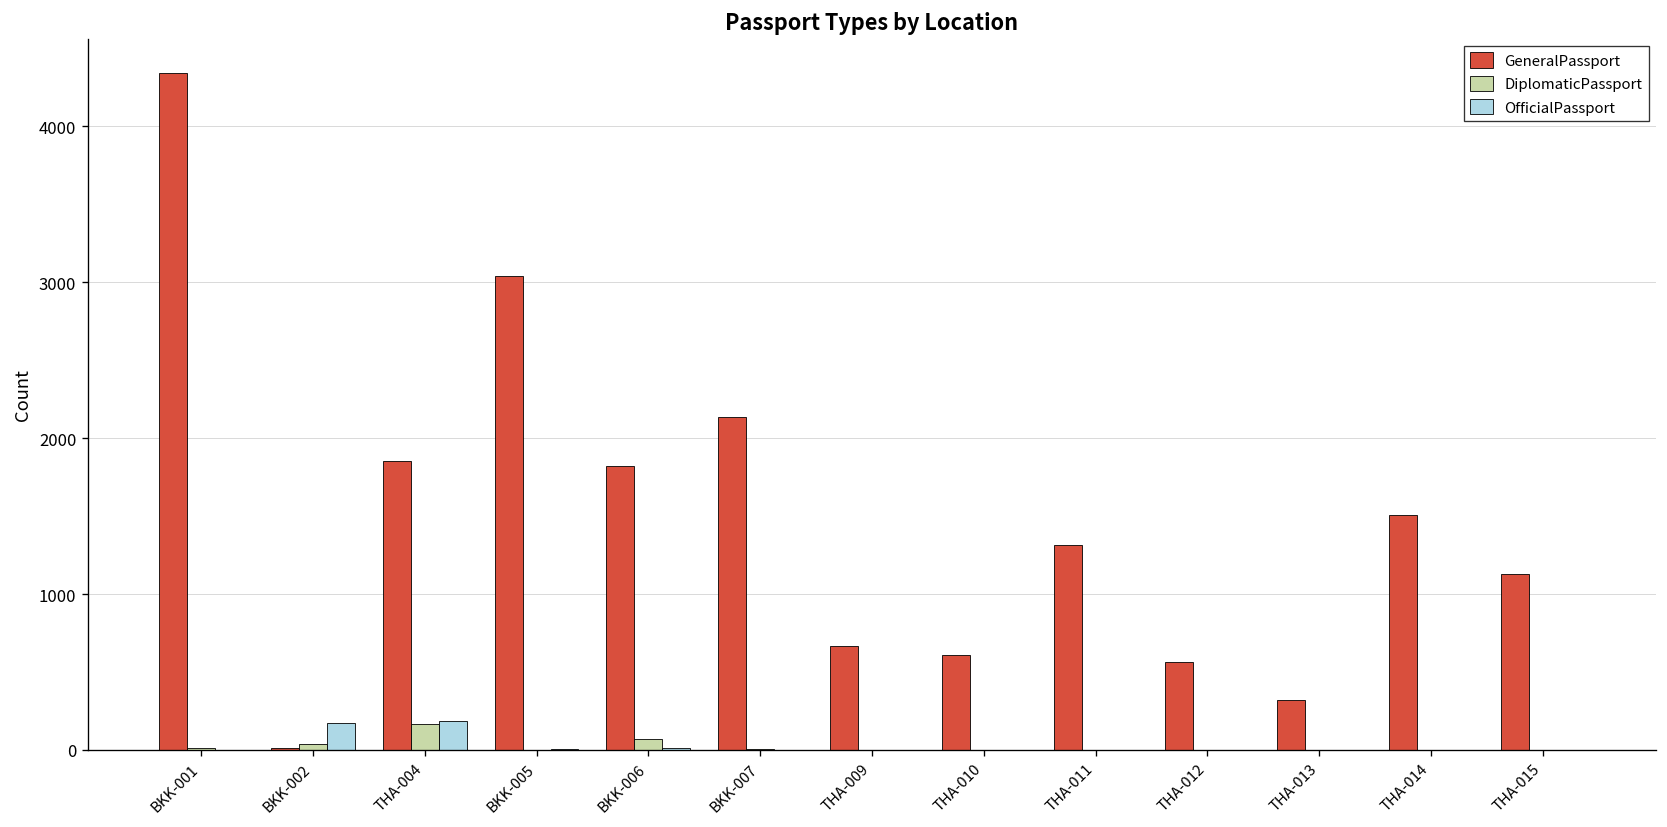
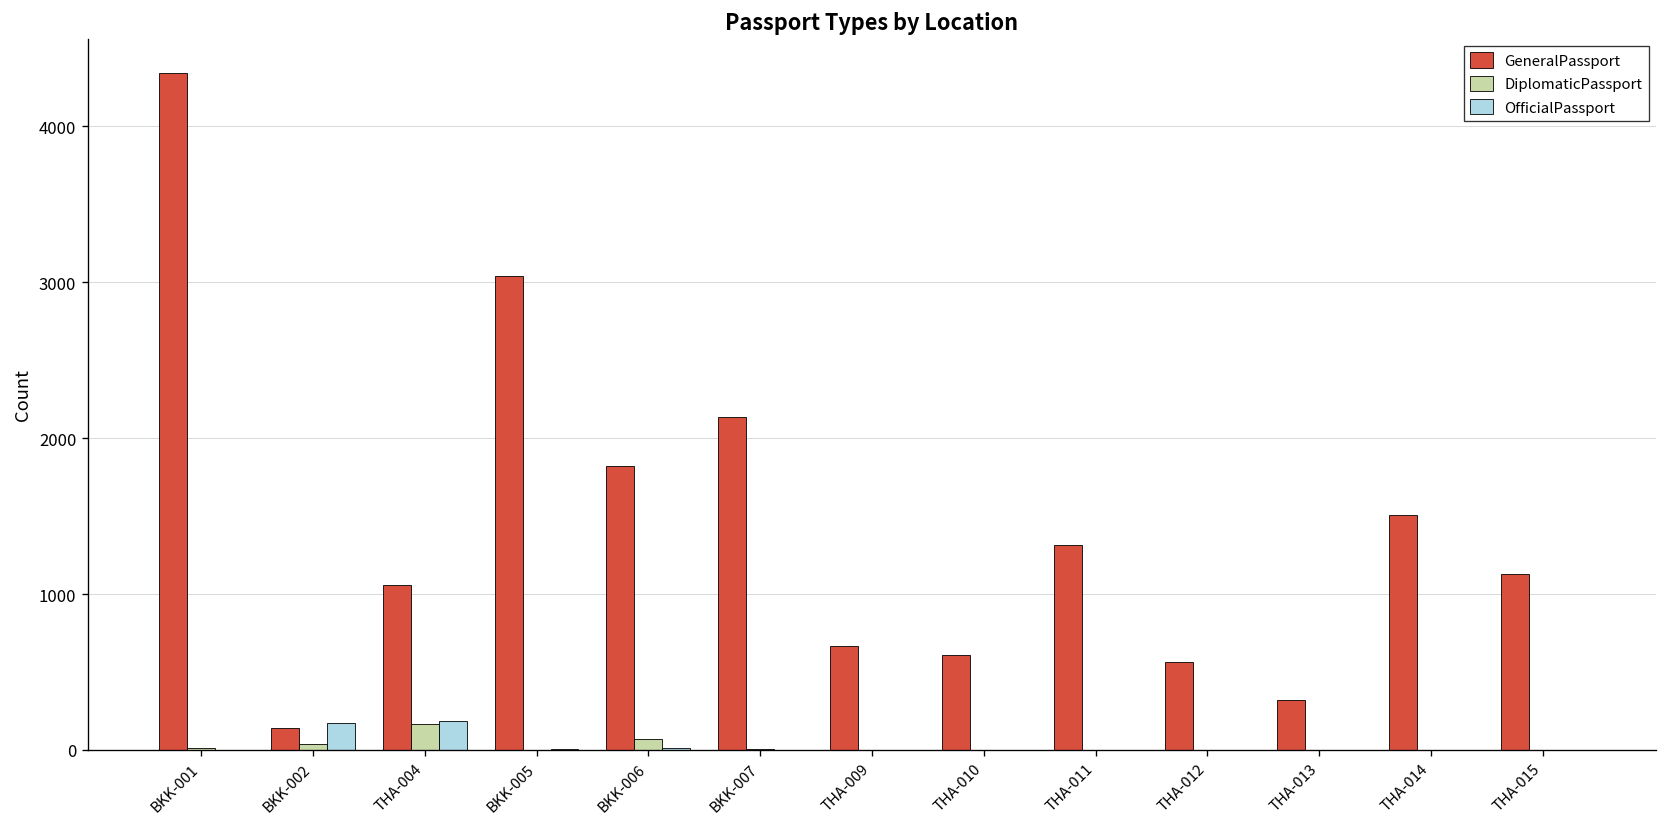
GeneralPassport, BKK-002: 20 -> 140
GeneralPassport, THA-004: 1850 -> 1060
